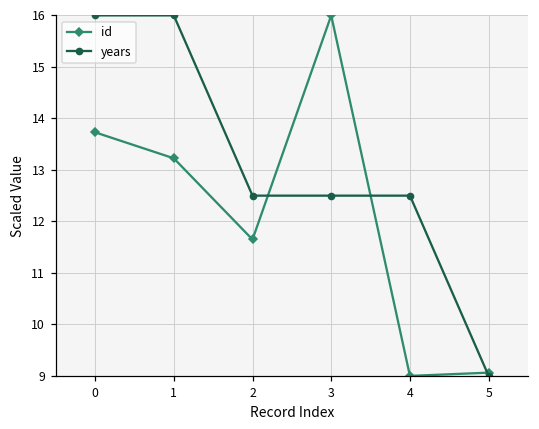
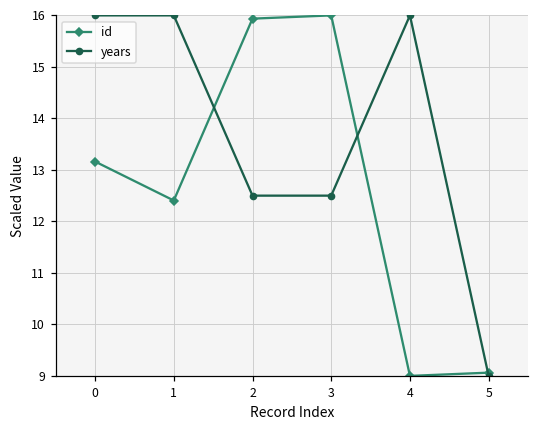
id, 0: 13.7 -> 13.2
id, 1: 13.2 -> 12.4
id, 2: 11.6 -> 15.9
years, 4: 12.5 -> 16.0
